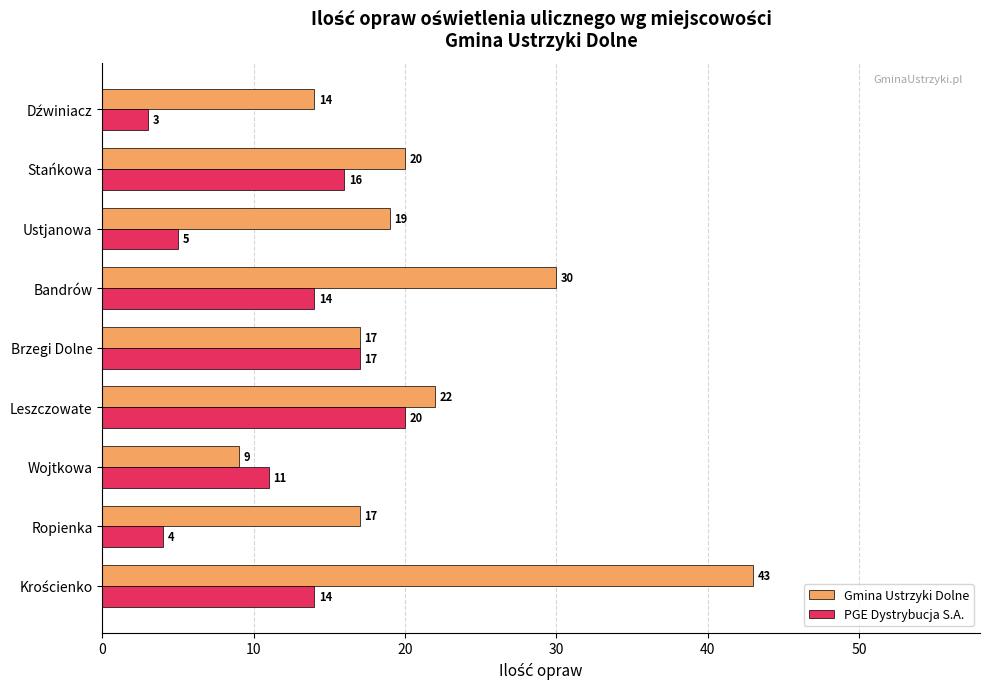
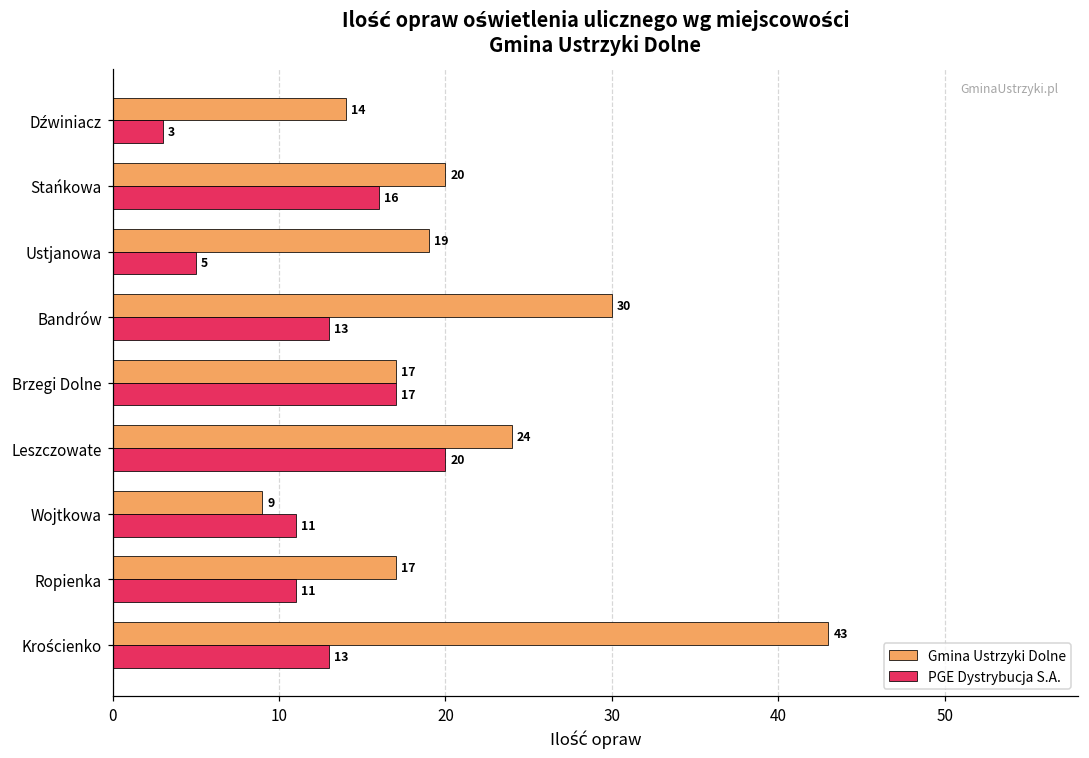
PGE Dystrybucja S.A., Bandrów: 14 -> 13
Gmina Ustrzyki Dolne, Leszczowate: 22 -> 24
PGE Dystrybucja S.A., Ropienka: 4 -> 11
PGE Dystrybucja S.A., Krościenko: 14 -> 13
